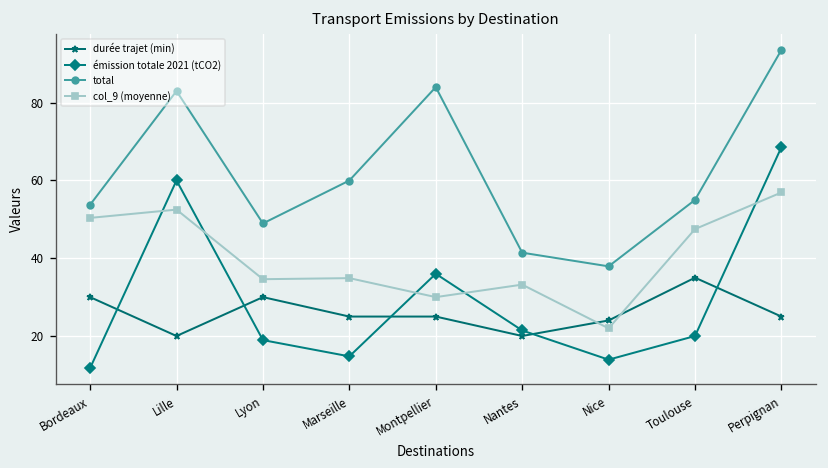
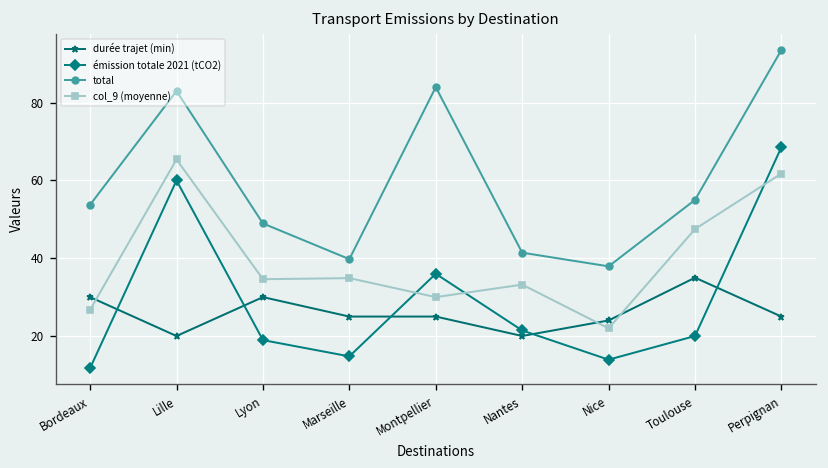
col_9 (moyenne), Bordeaux: 50 -> 27
col_9 (moyenne), Lille: 53 -> 65
total, Marseille: 60 -> 40
col_9 (moyenne), Perpignan: 57 -> 62
